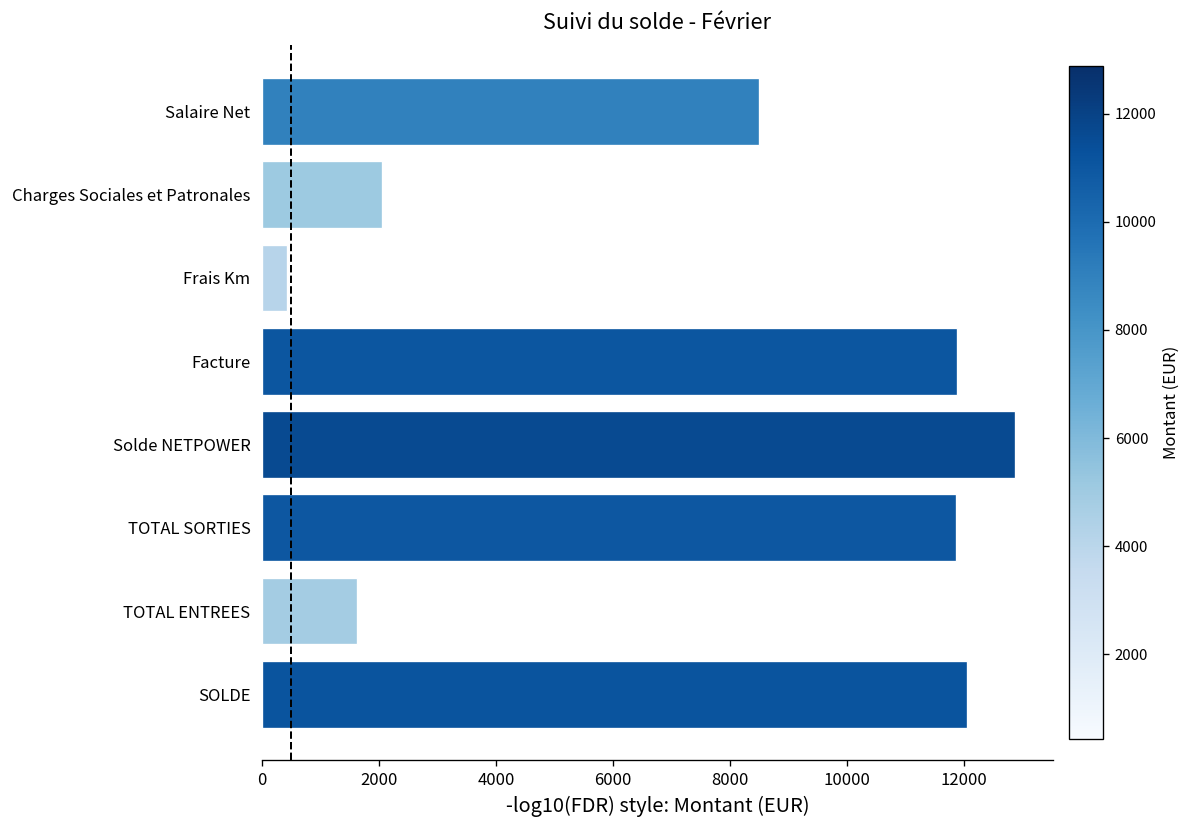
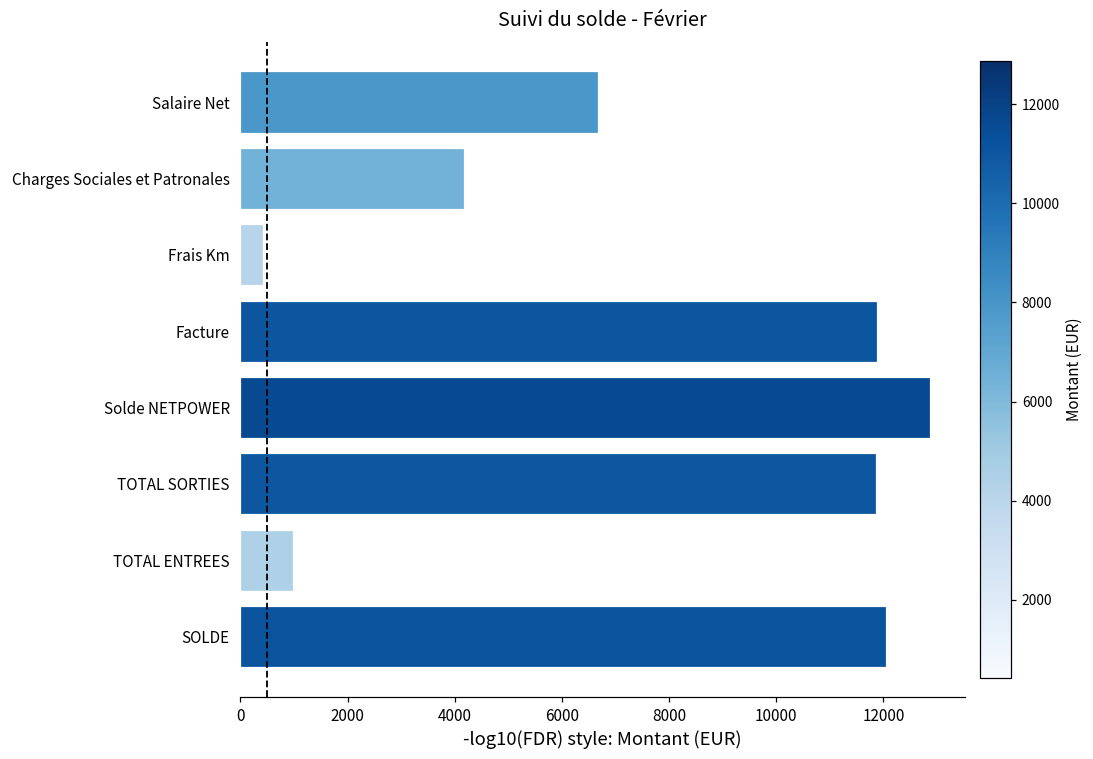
Salaire Net: 8500 -> 6700
Charges Sociales et Patronales: 2000 -> 4200
TOTAL ENTREES: 1600 -> 1000
